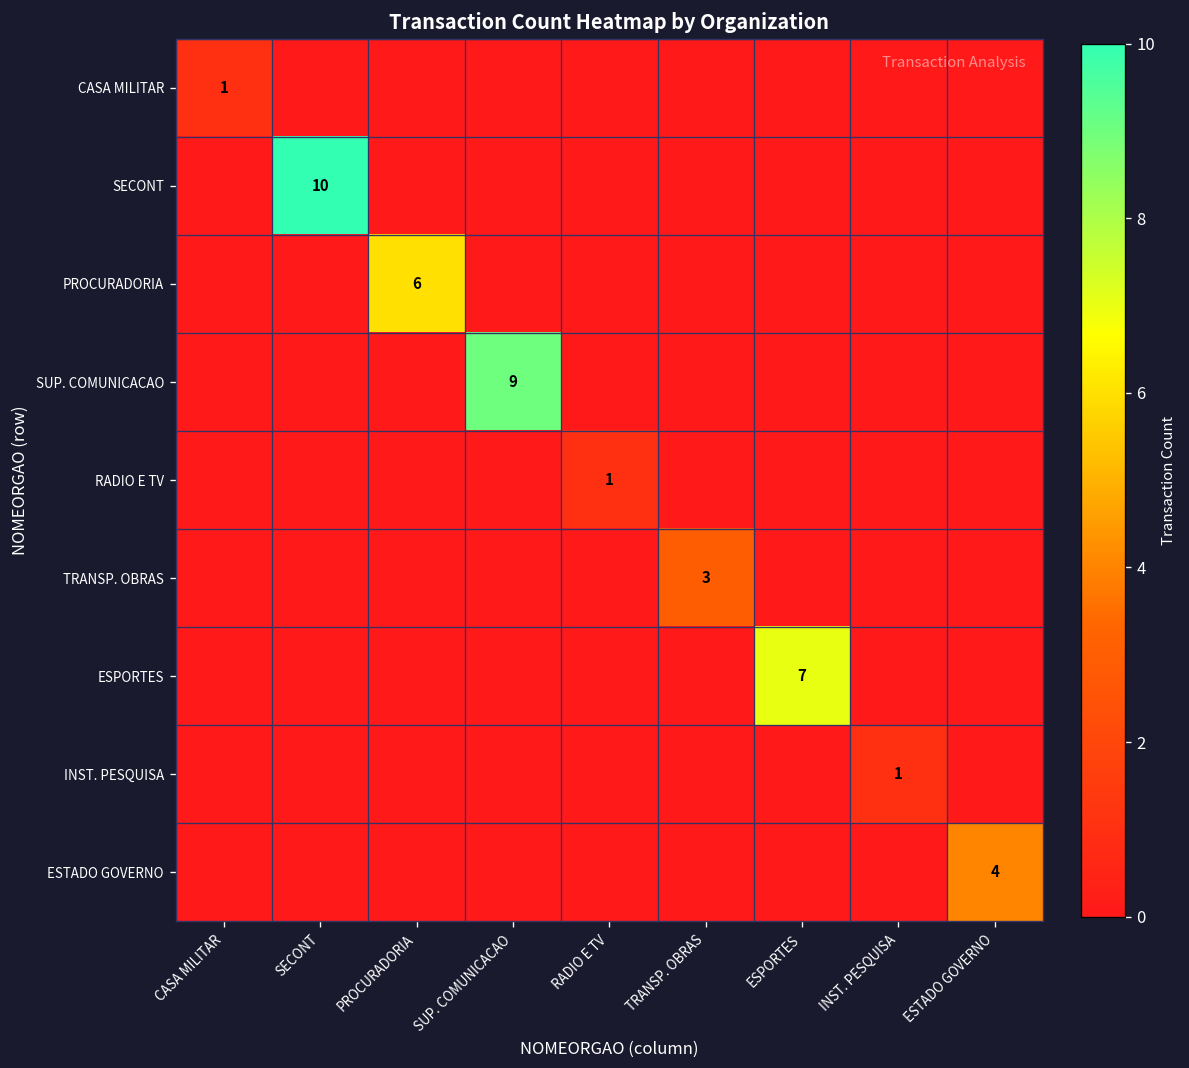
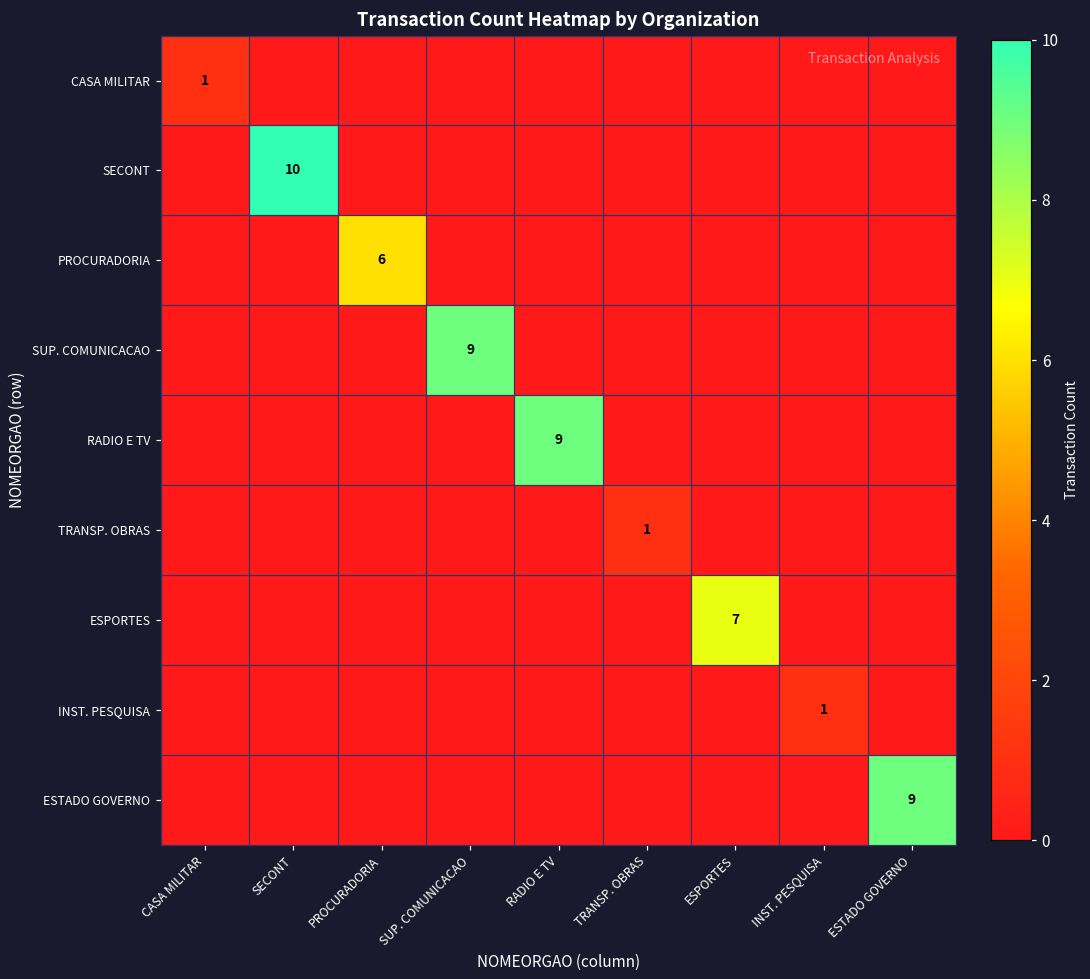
RADIO E TV, RADIO E TV: 1 -> 9
TRANSP. OBRAS, TRANSP. OBRAS: 3 -> 1
ESTADO GOVERNO, ESTADO GOVERNO: 4 -> 9
